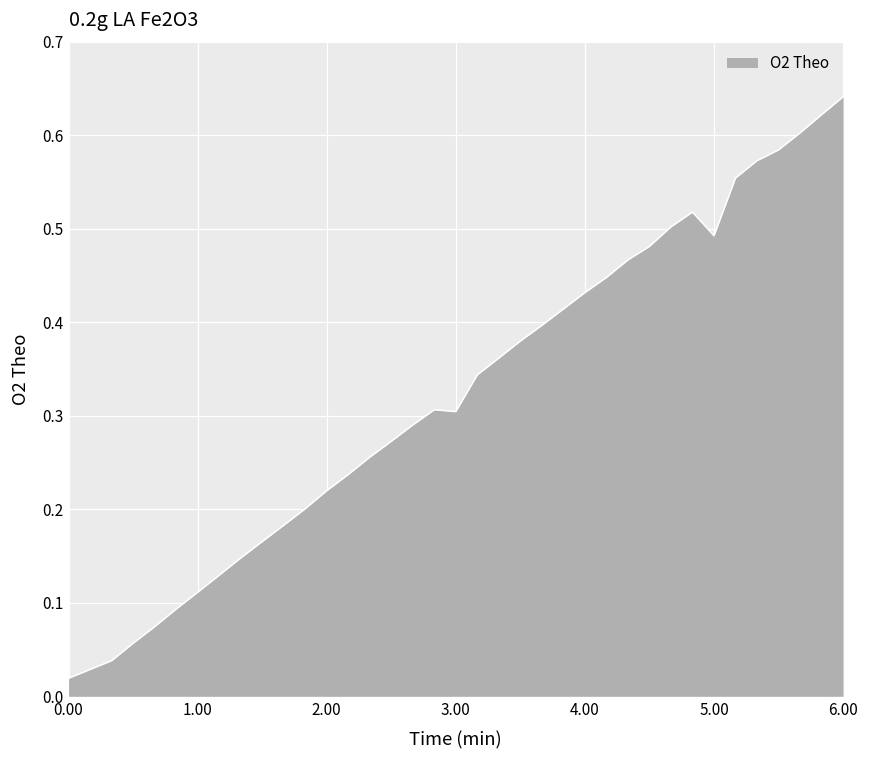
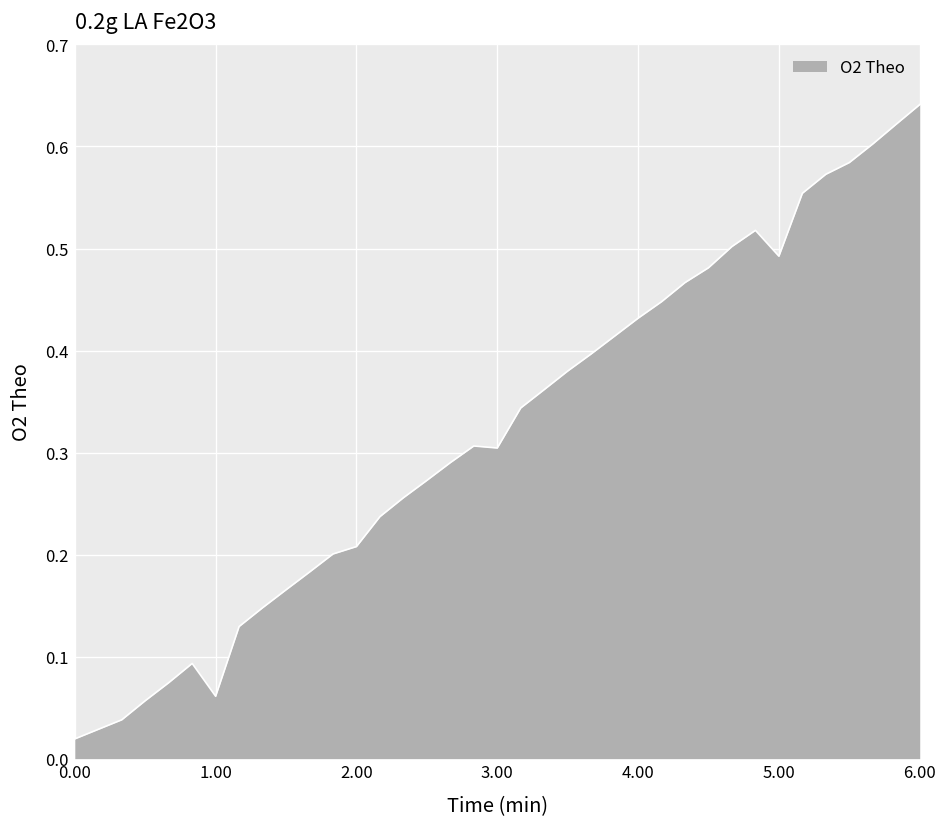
1.00: 0.11 -> 0.06
2.00: 0.22 -> 0.21
